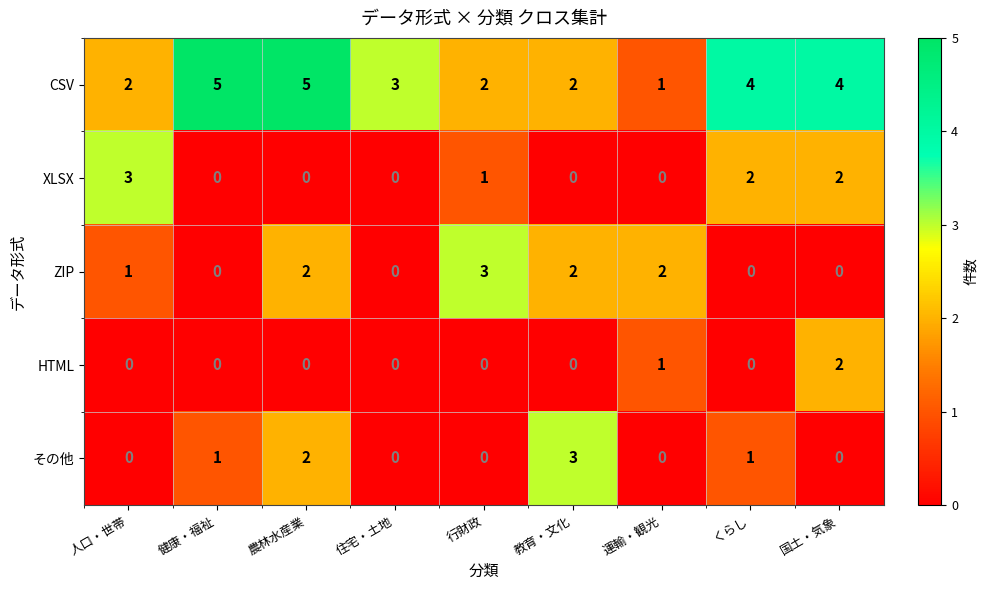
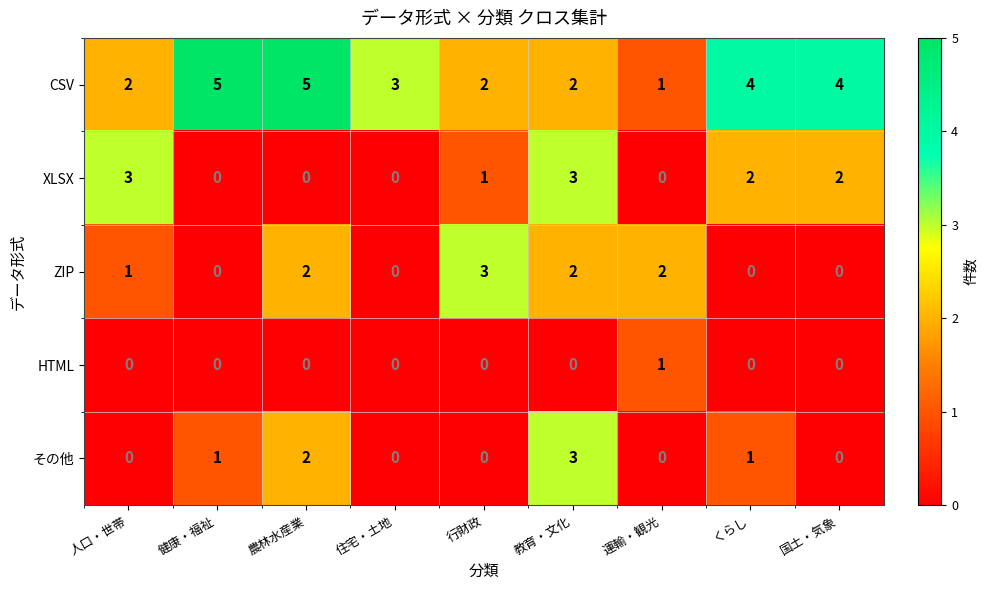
XLSX, 教育・文化: 0 -> 3
HTML, 国土・気象: 2 -> 0
